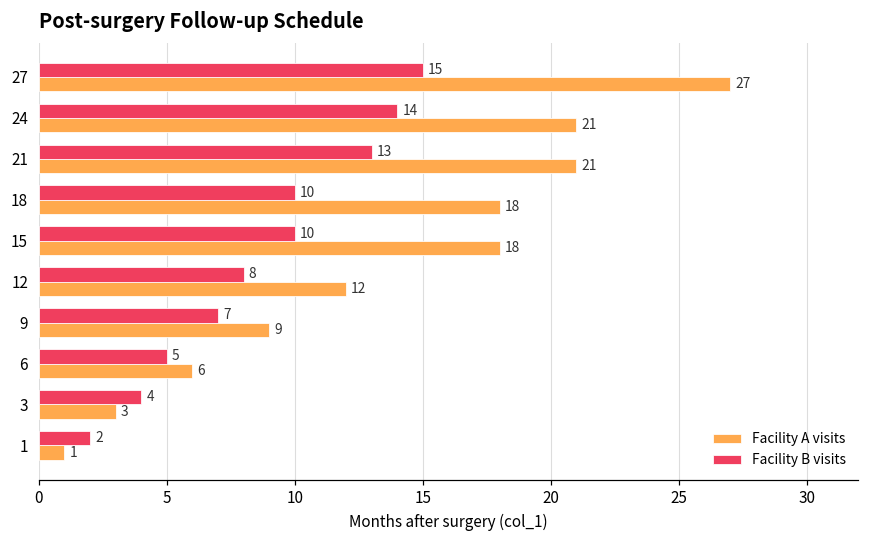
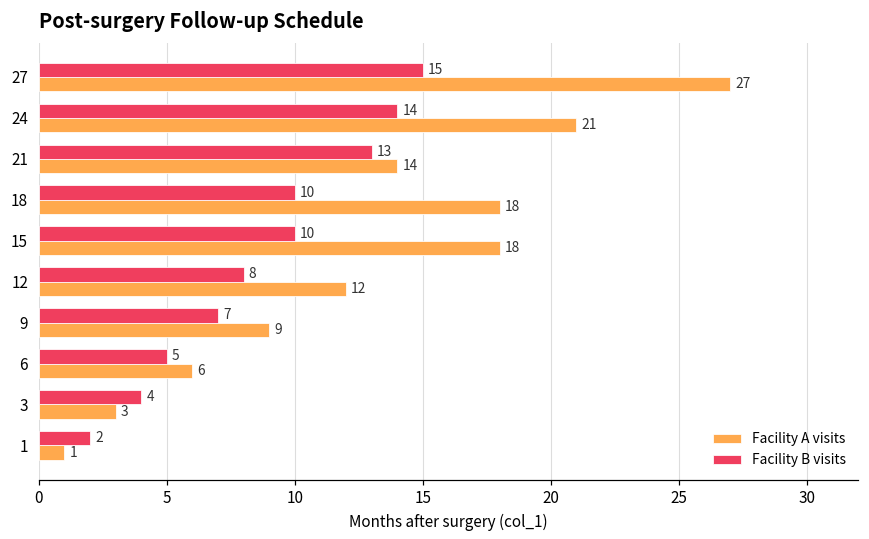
Facility A visits, 21: 21 -> 14
